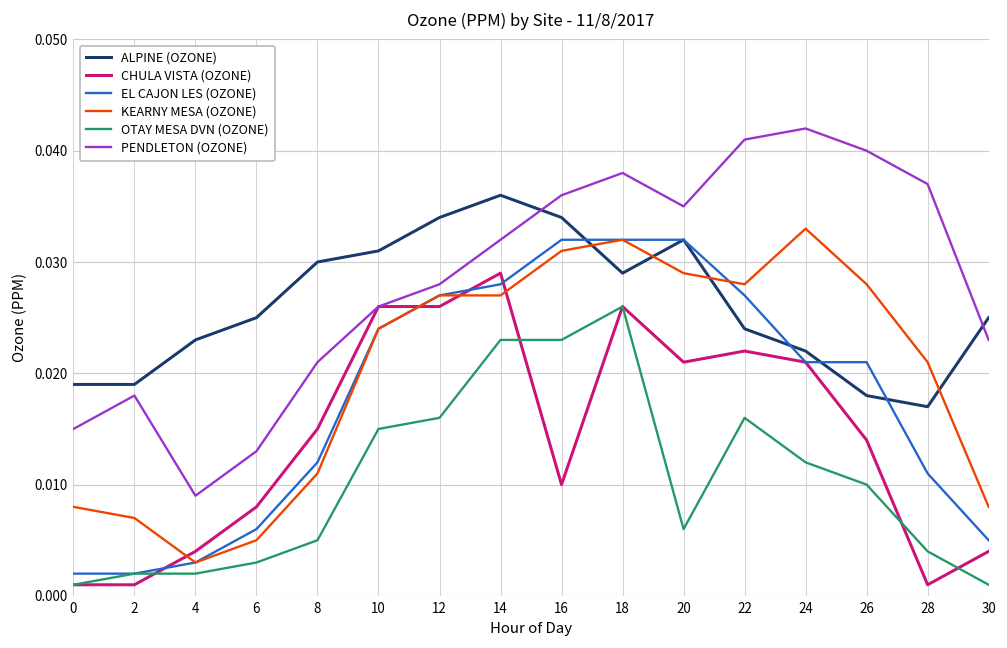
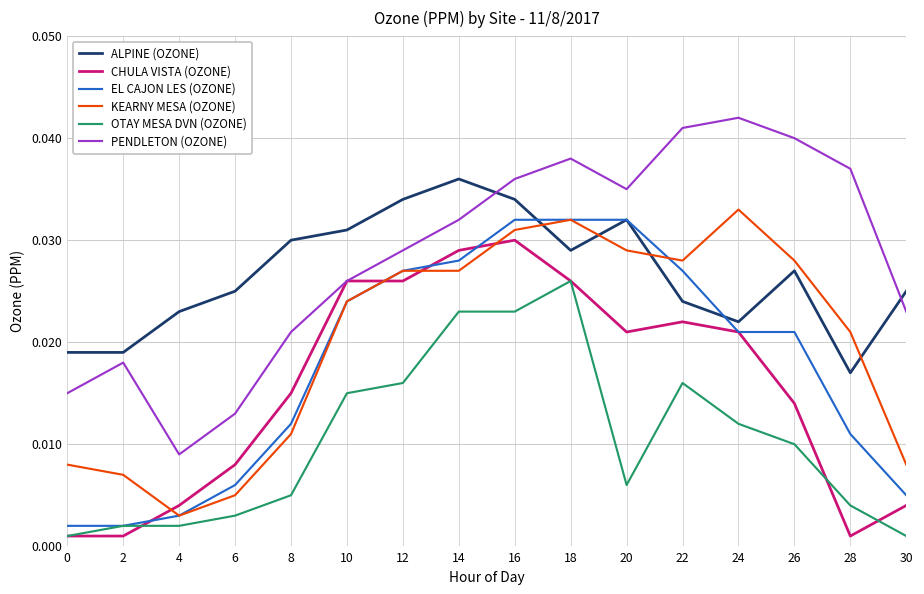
PENDLETON (OZONE), 12: 0.028 -> 0.029
CHULA VISTA (OZONE), 16: 0.01 -> 0.03
ALPINE (OZONE), 26: 0.018 -> 0.027
